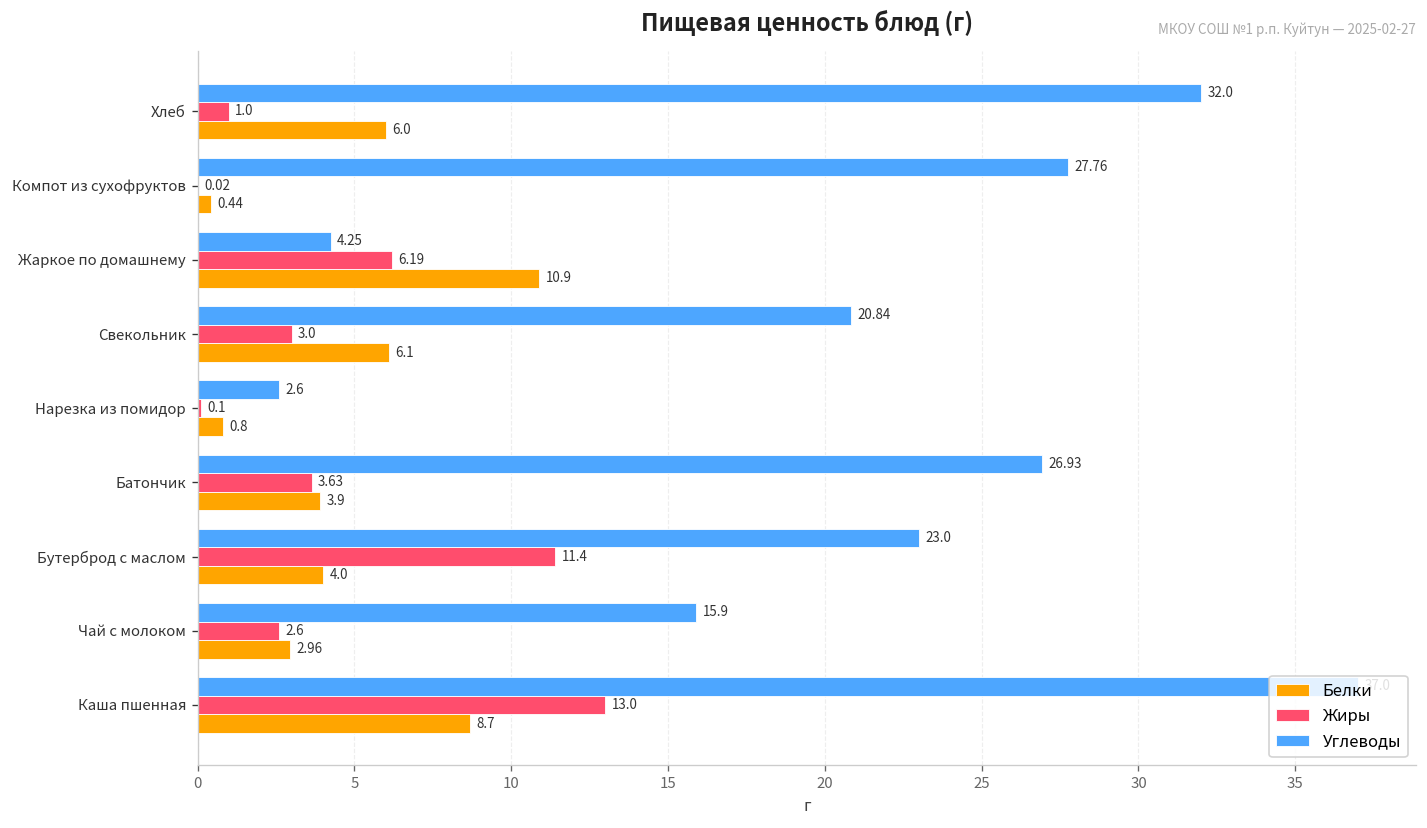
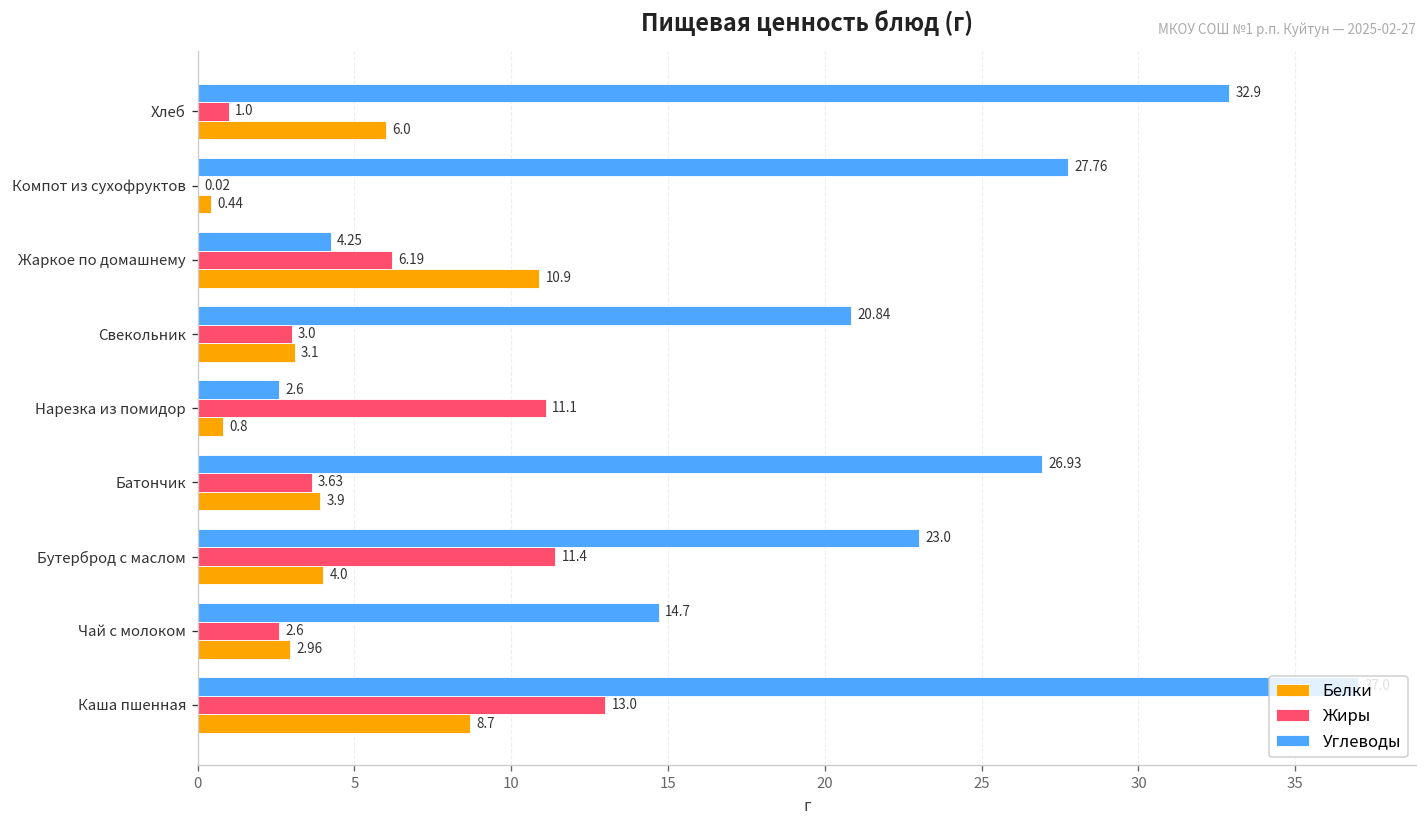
Углеводы, Хлеб: 32.0 -> 32.9
Белки, Свекольник: 6.1 -> 3.1
Жиры, Нарезка из помидор: 0.1 -> 11.1
Углеводы, Чай с молоком: 15.9 -> 14.7
